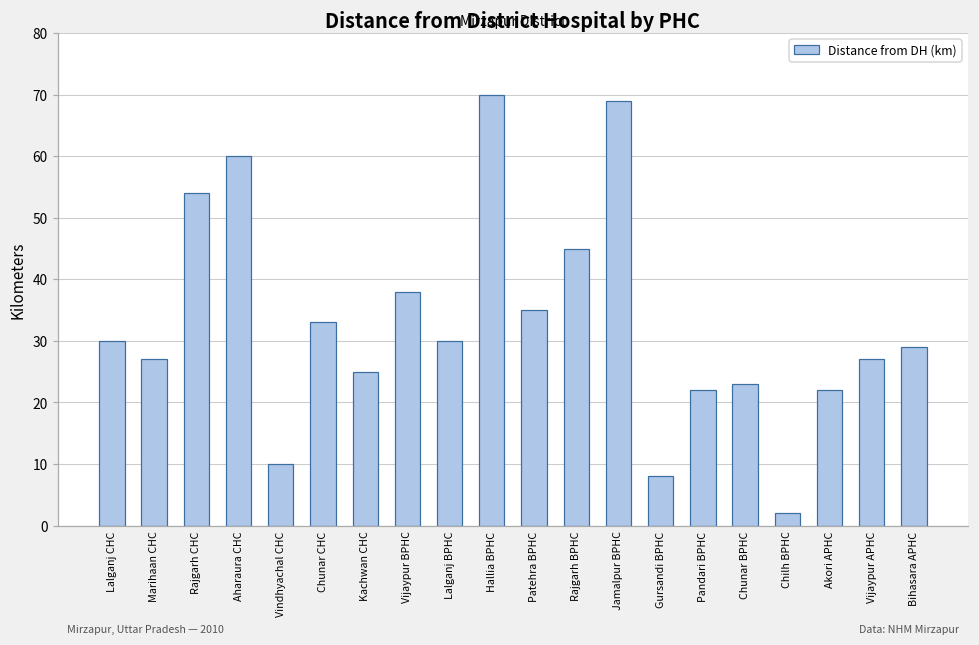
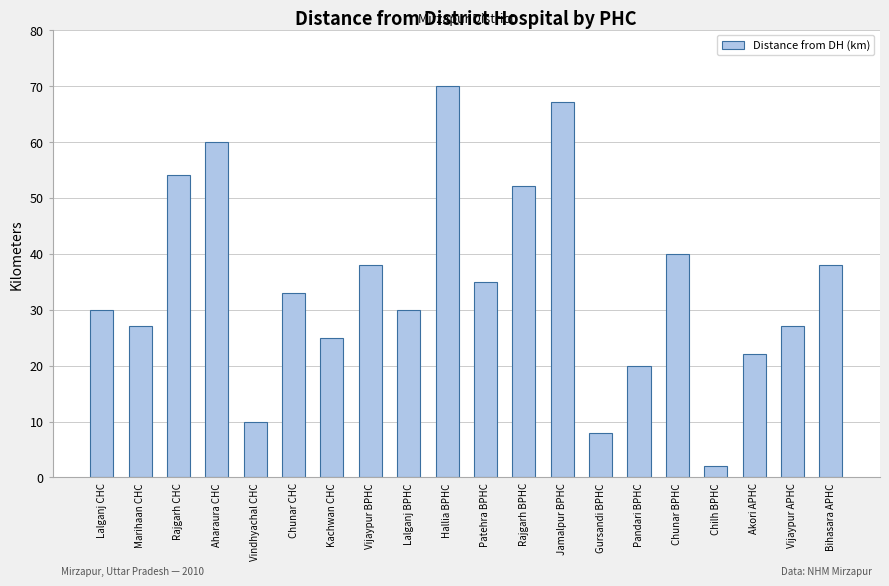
Rajgarh BPHC: 45 -> 52
Jamalpur BPHC: 69 -> 67
Pandari BPHC: 22 -> 20
Chunar BPHC: 23 -> 40
Bihasara APHC: 29 -> 38
